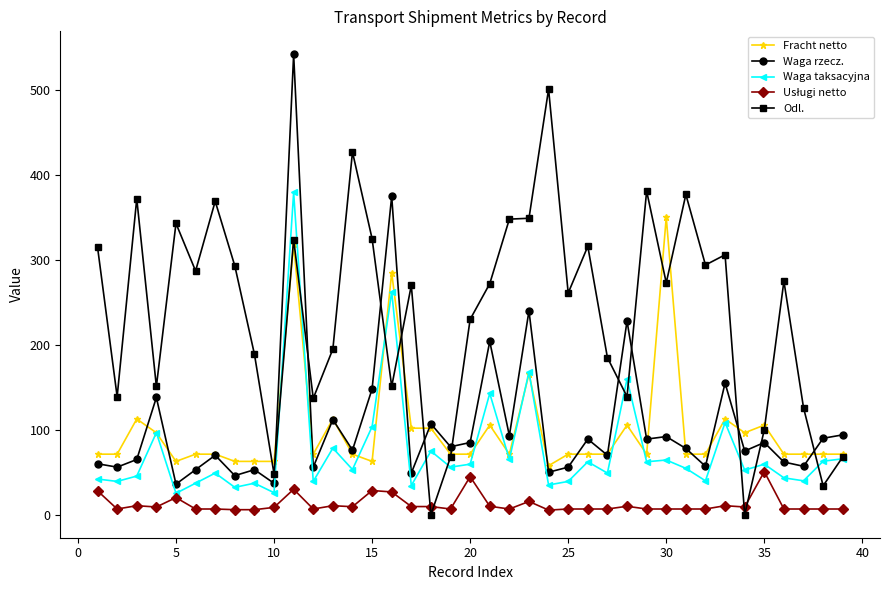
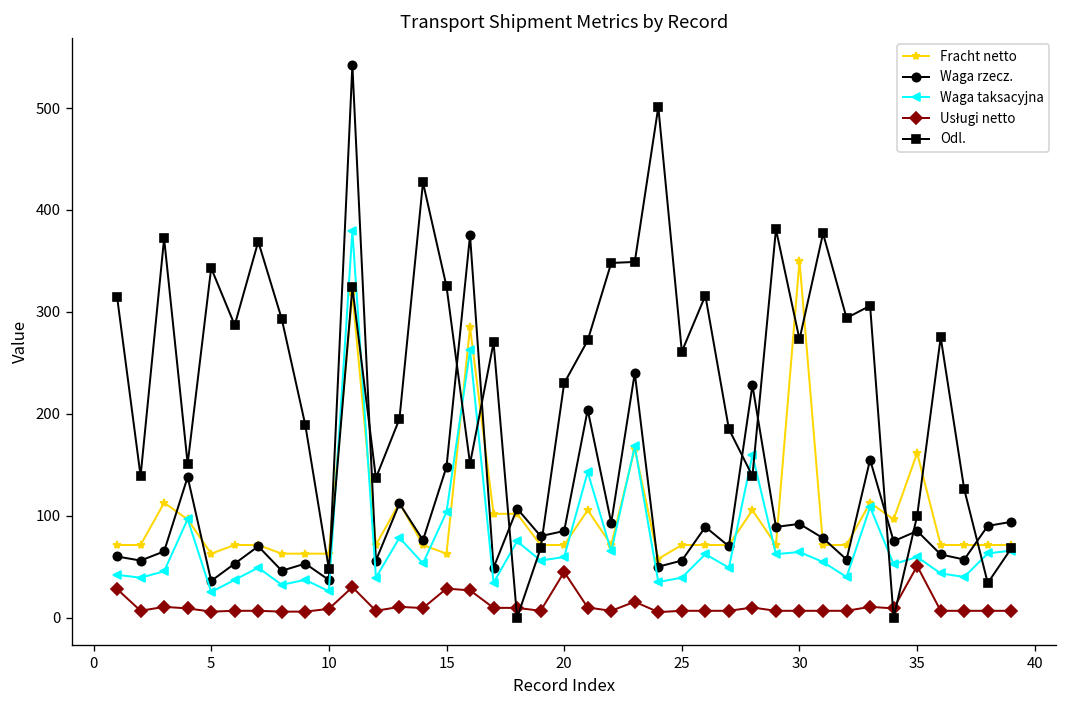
Usługi netto, 5: 20 -> 10
Fracht netto, 35: 110 -> 160
